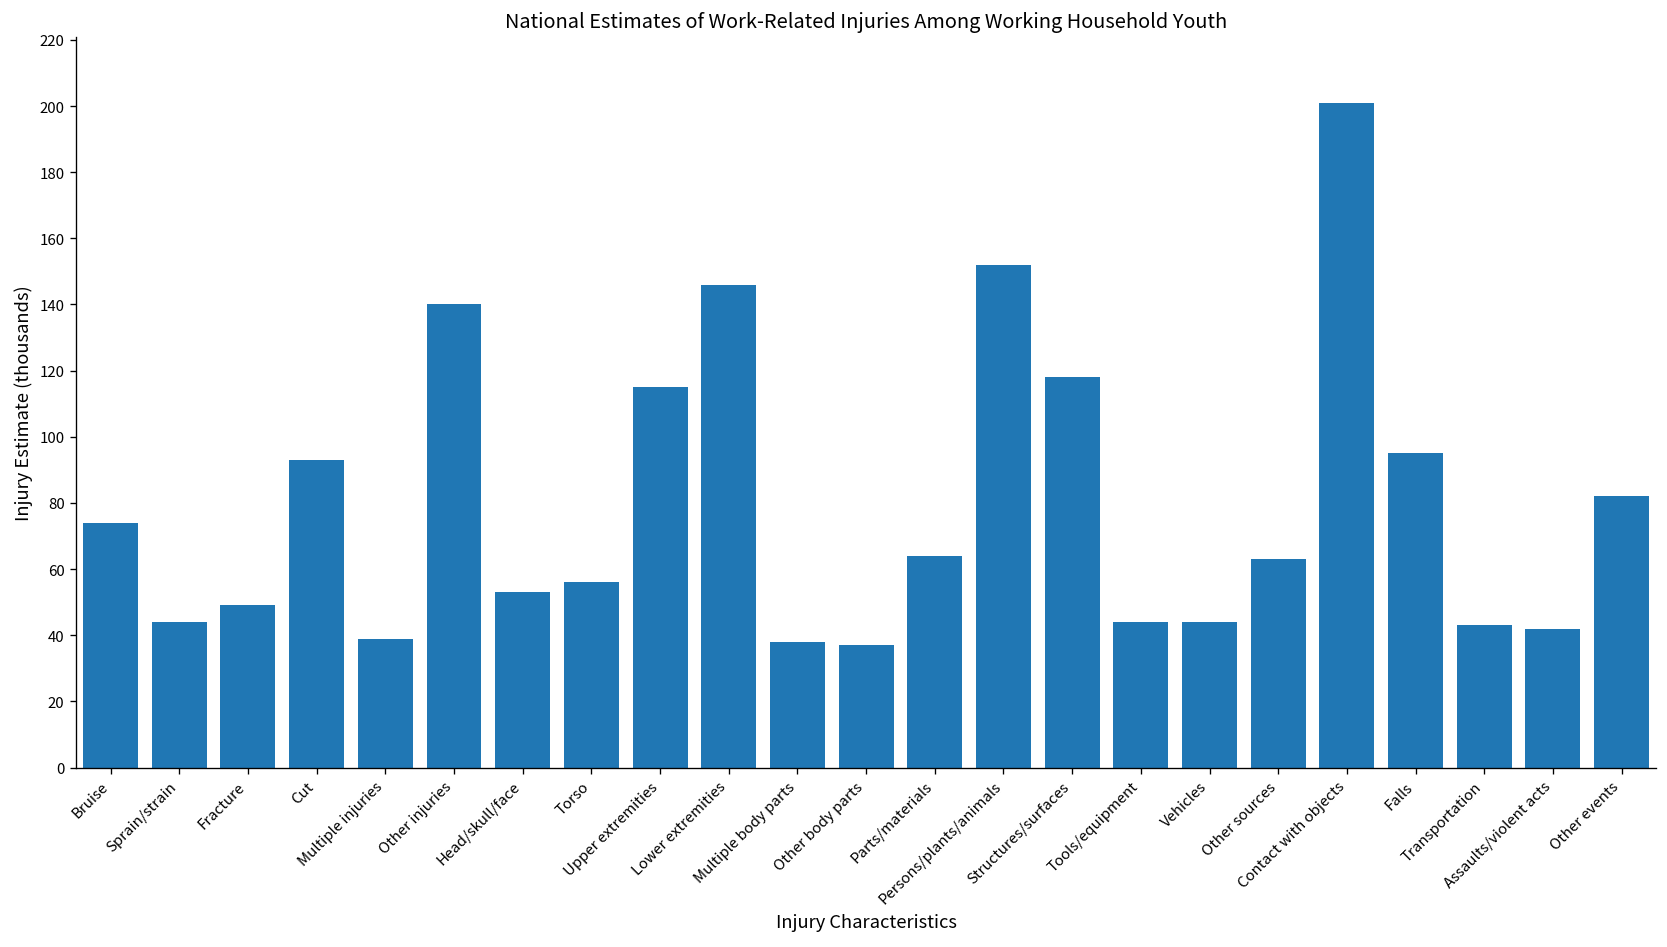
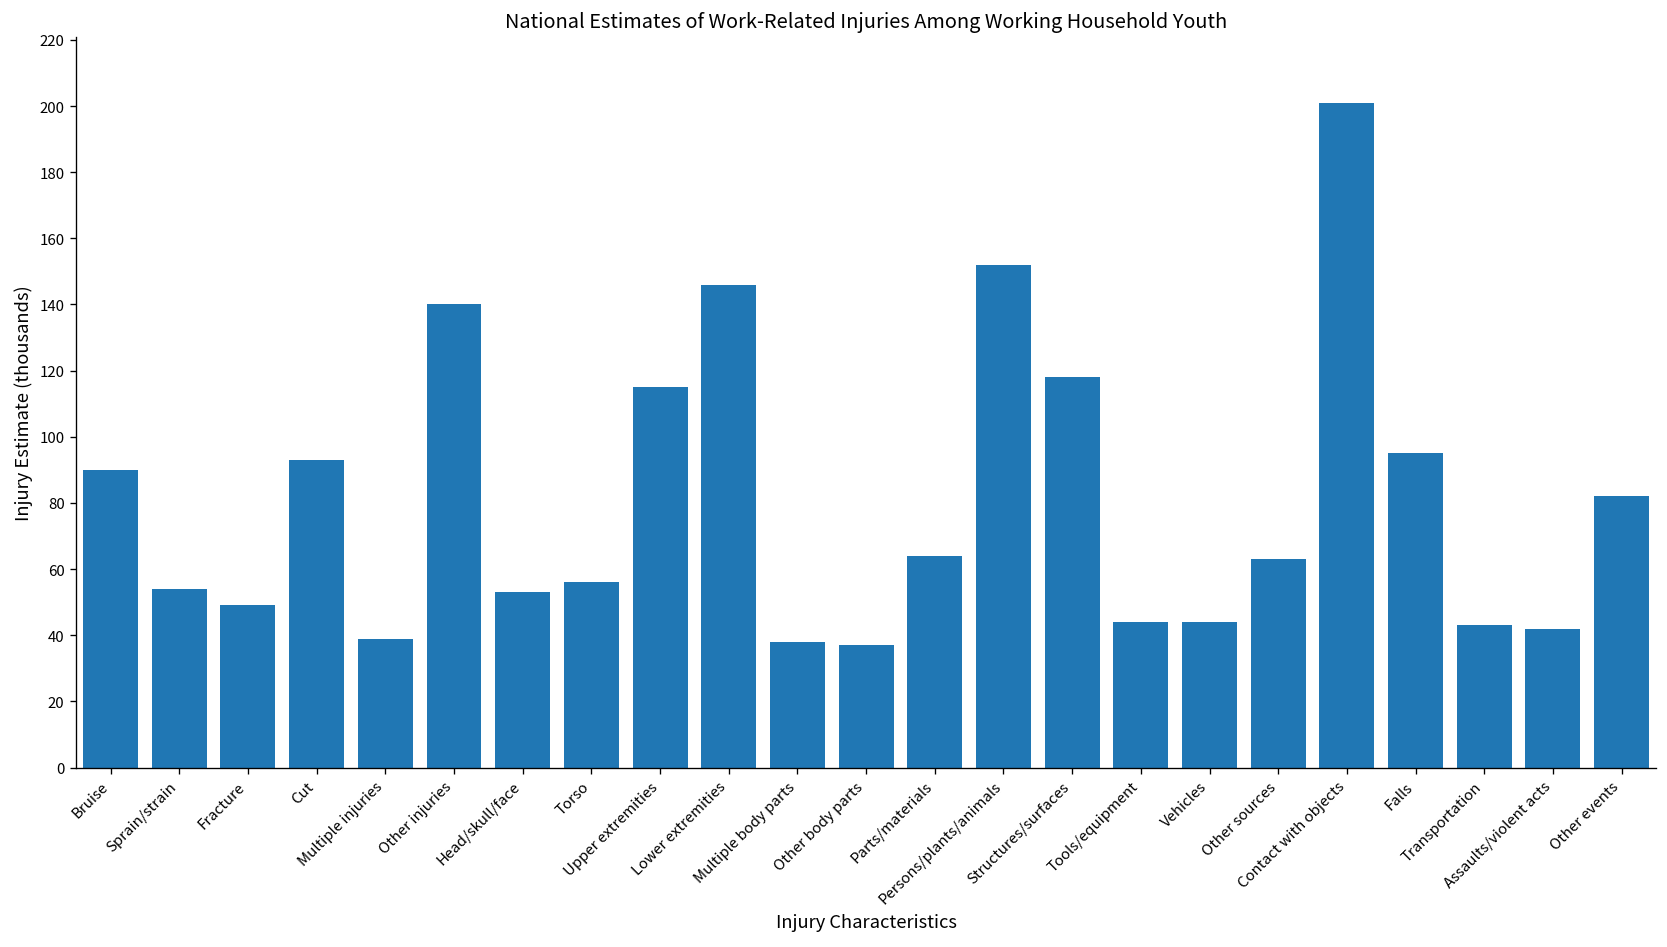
Bruise: 74 -> 90
Sprain/strain: 44 -> 54
